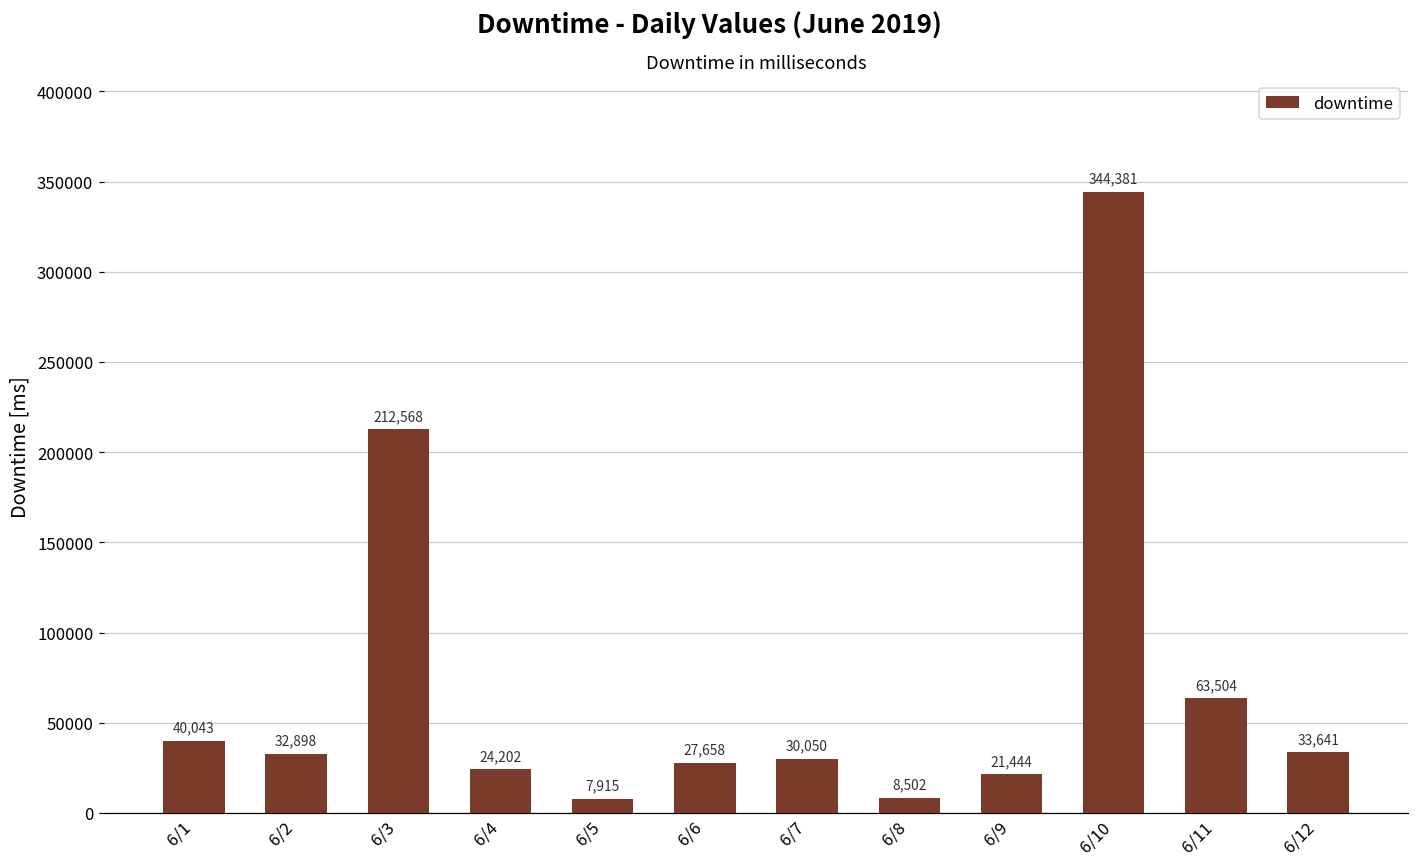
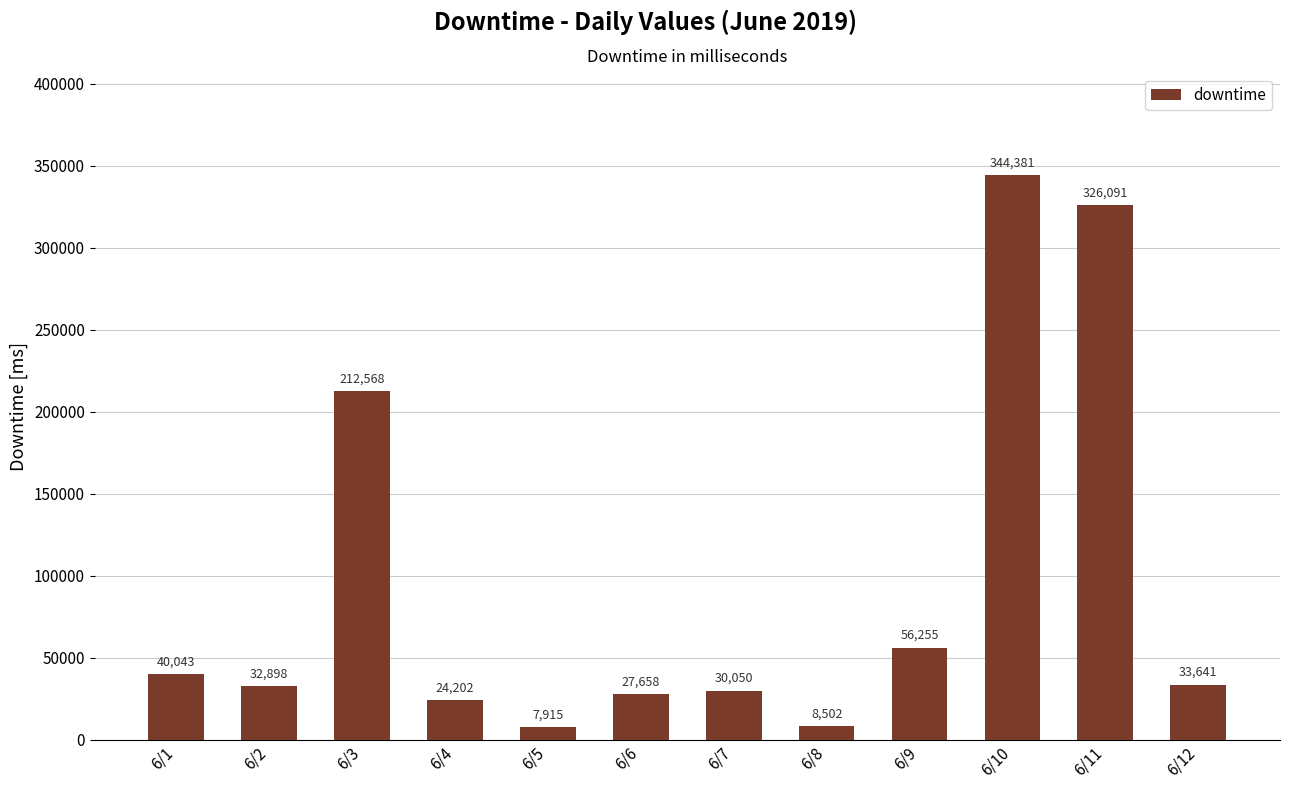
6/9: 21,444 -> 56,255
6/11: 63,504 -> 326,091
